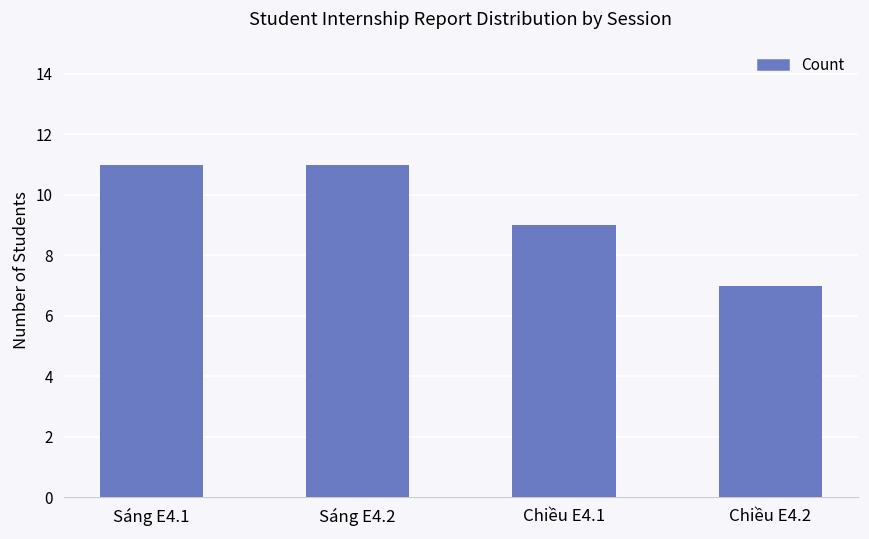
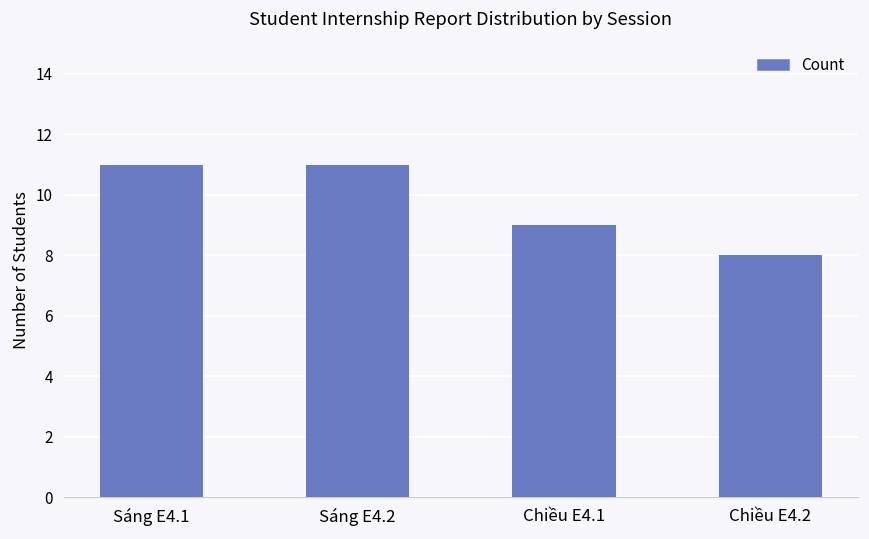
Chiều E4.2: 7 -> 8
